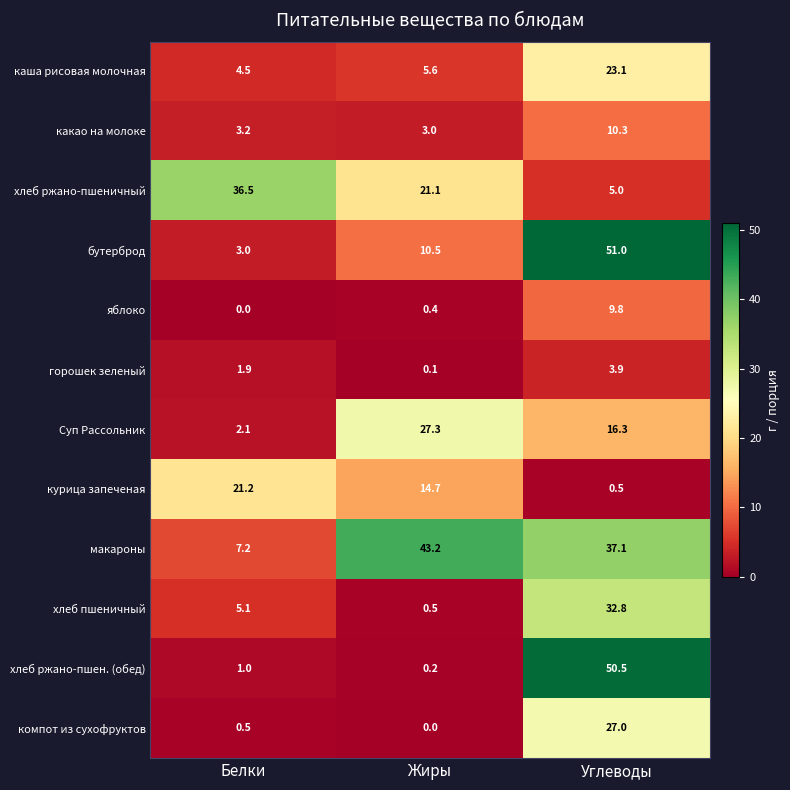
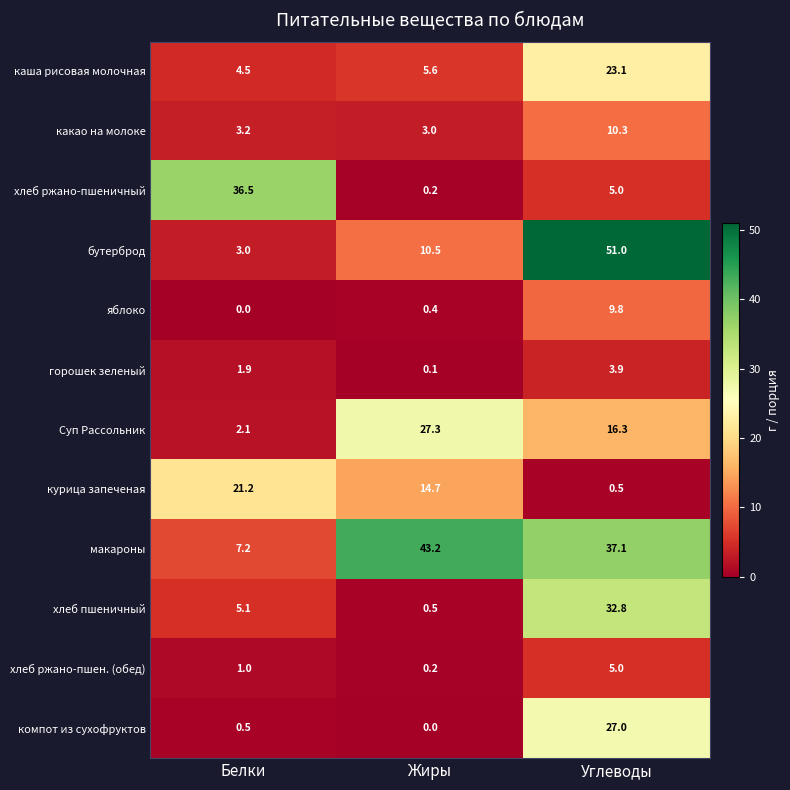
хлеб ржано-пшеничный, Жиры: 21.1 -> 0.2
хлеб ржано-пшен. (обед), Углеводы: 50.5 -> 5.0
